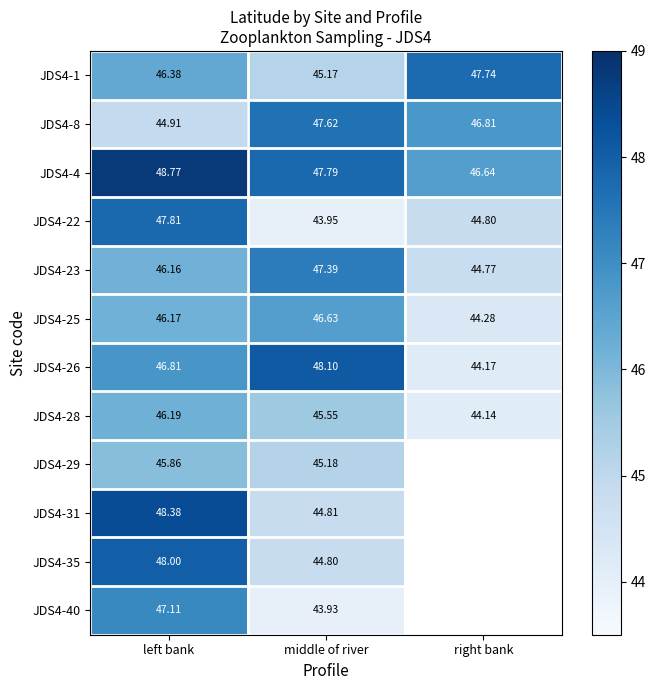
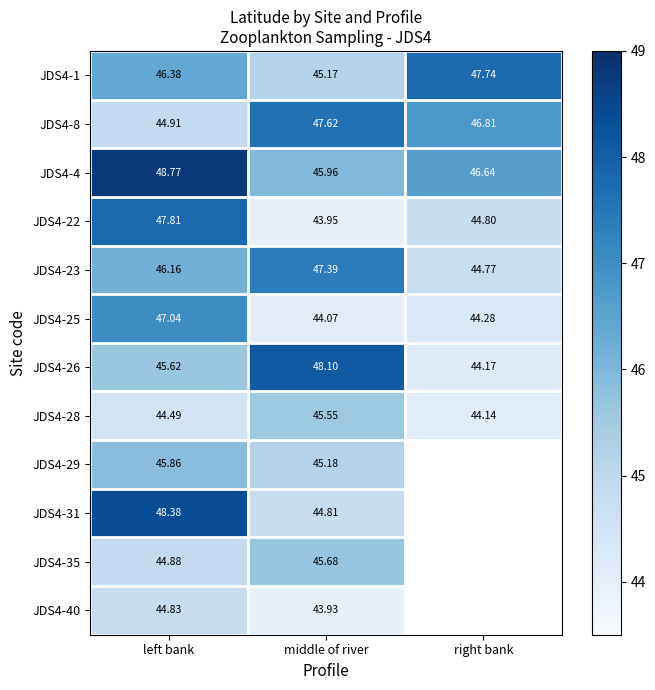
JDS4-4, middle of river: 47.79 -> 45.96
JDS4-25, left bank: 46.17 -> 47.04
JDS4-25, middle of river: 46.63 -> 44.07
JDS4-26, left bank: 46.81 -> 45.62
JDS4-28, left bank: 46.19 -> 44.49
JDS4-35, left bank: 48.00 -> 44.88
JDS4-35, middle of river: 44.80 -> 45.68
JDS4-40, left bank: 47.11 -> 44.83
